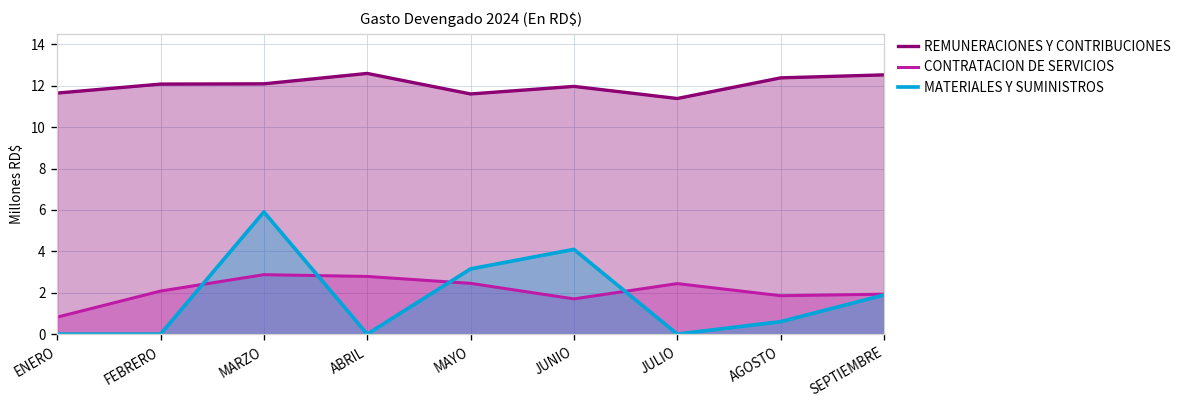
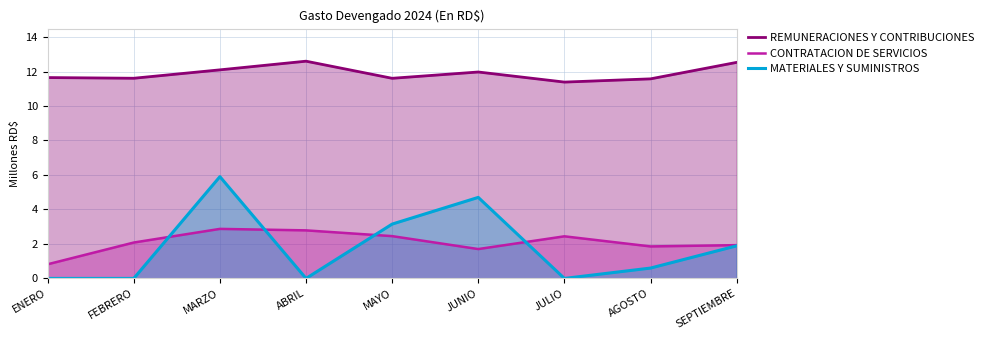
REMUNERACIONES Y CONTRIBUCIONES, FEBRERO: 12.1 -> 11.6
MATERIALES Y SUMINISTROS, JUNIO: 4.1 -> 4.7
REMUNERACIONES Y CONTRIBUCIONES, AGOSTO: 12.4 -> 11.6
